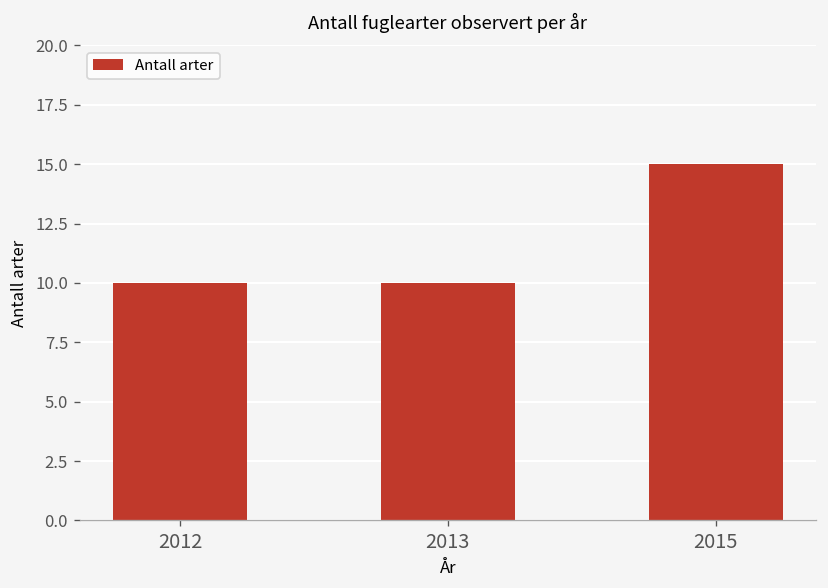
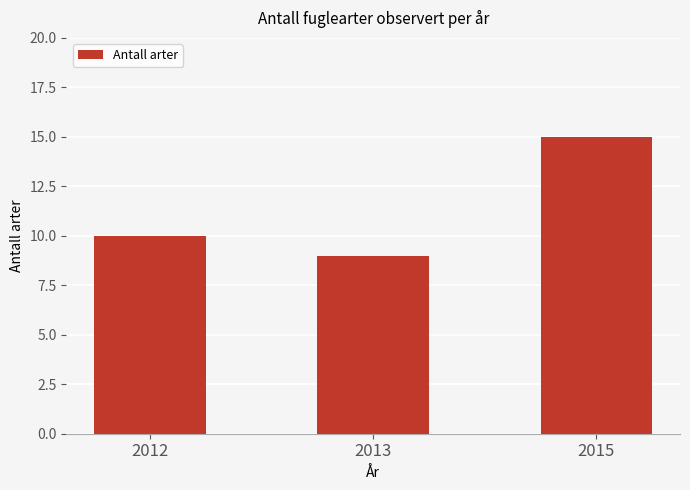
2013: 10 -> 9
